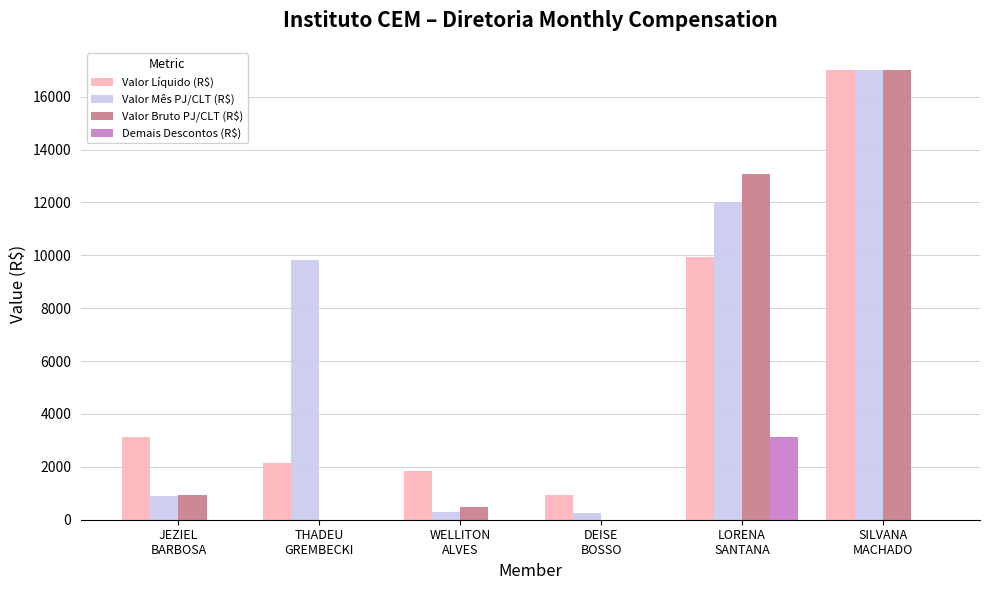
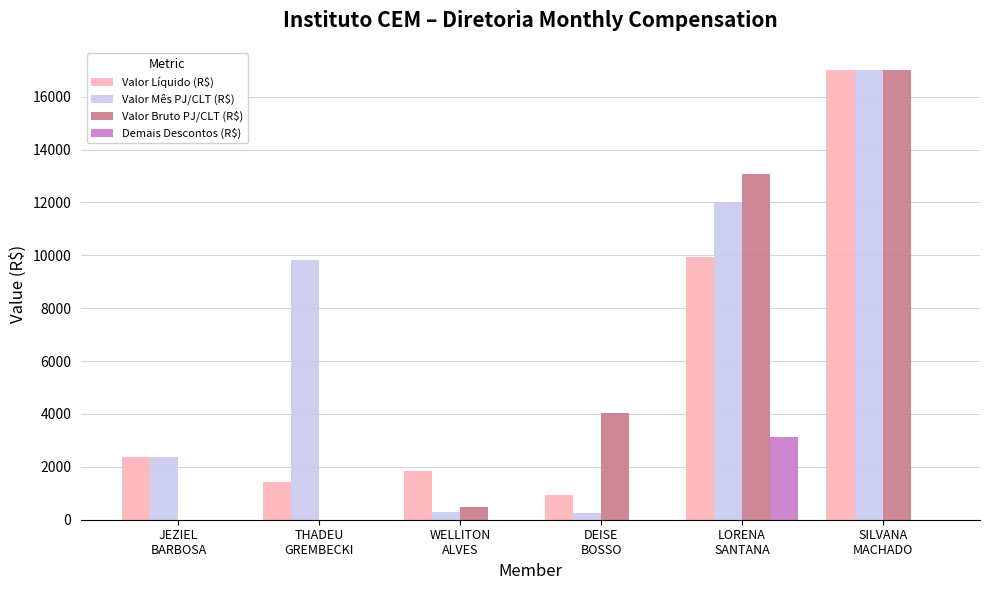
Valor Líquido (R$), JEZIEL BARBOSA: 3100 -> 2400
Valor Mês PJ/CLT (R$), JEZIEL BARBOSA: 900 -> 2400
Valor Bruto PJ/CLT (R$), JEZIEL BARBOSA: 900 -> 0
Valor Líquido (R$), THADEU GREMBECKI: 2100 -> 1400
Valor Bruto PJ/CLT (R$), DEISE BOSSO: 0 -> 4000
